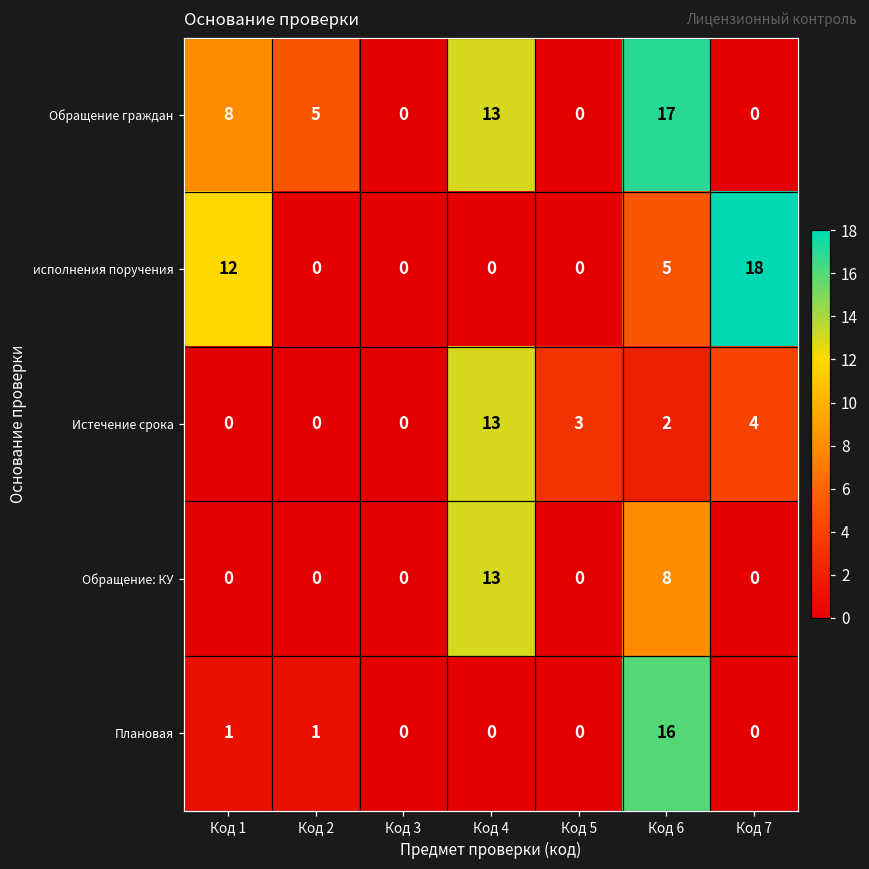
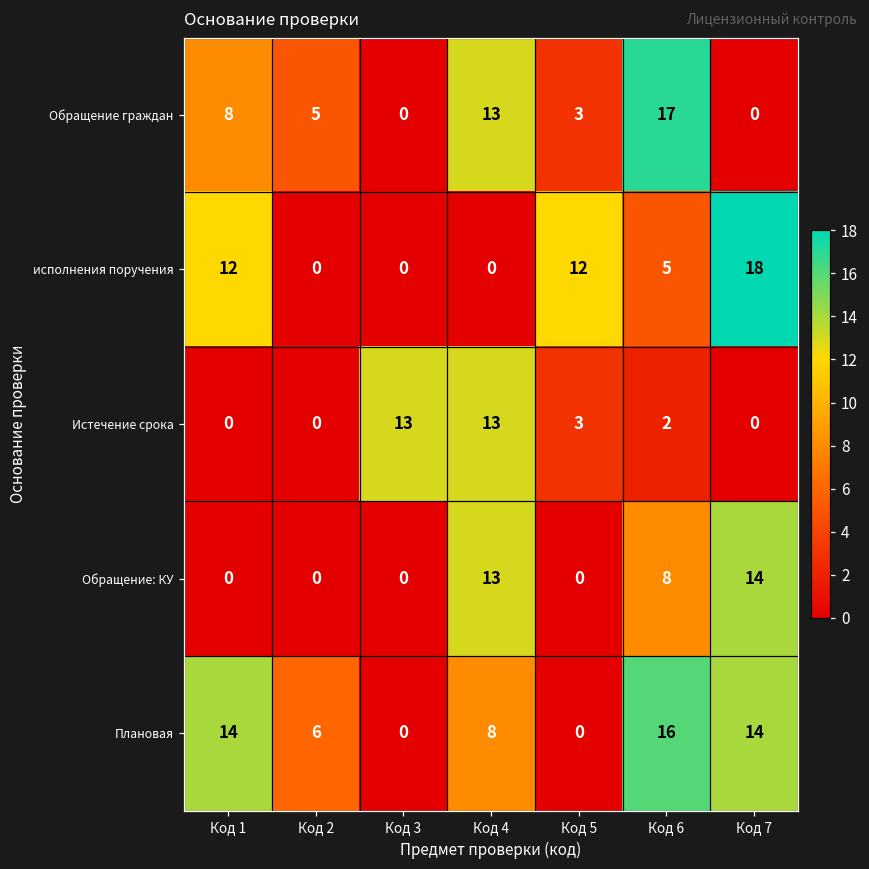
Обращение граждан, Код 5: 0 -> 3
исполнения поручения, Код 5: 0 -> 12
Истечение срока, Код 3: 0 -> 13
Истечение срока, Код 7: 4 -> 0
Обращение: КУ, Код 7: 0 -> 14
Плановая, Код 1: 1 -> 14
Плановая, Код 2: 1 -> 6
Плановая, Код 4: 0 -> 8
Плановая, Код 7: 0 -> 14
